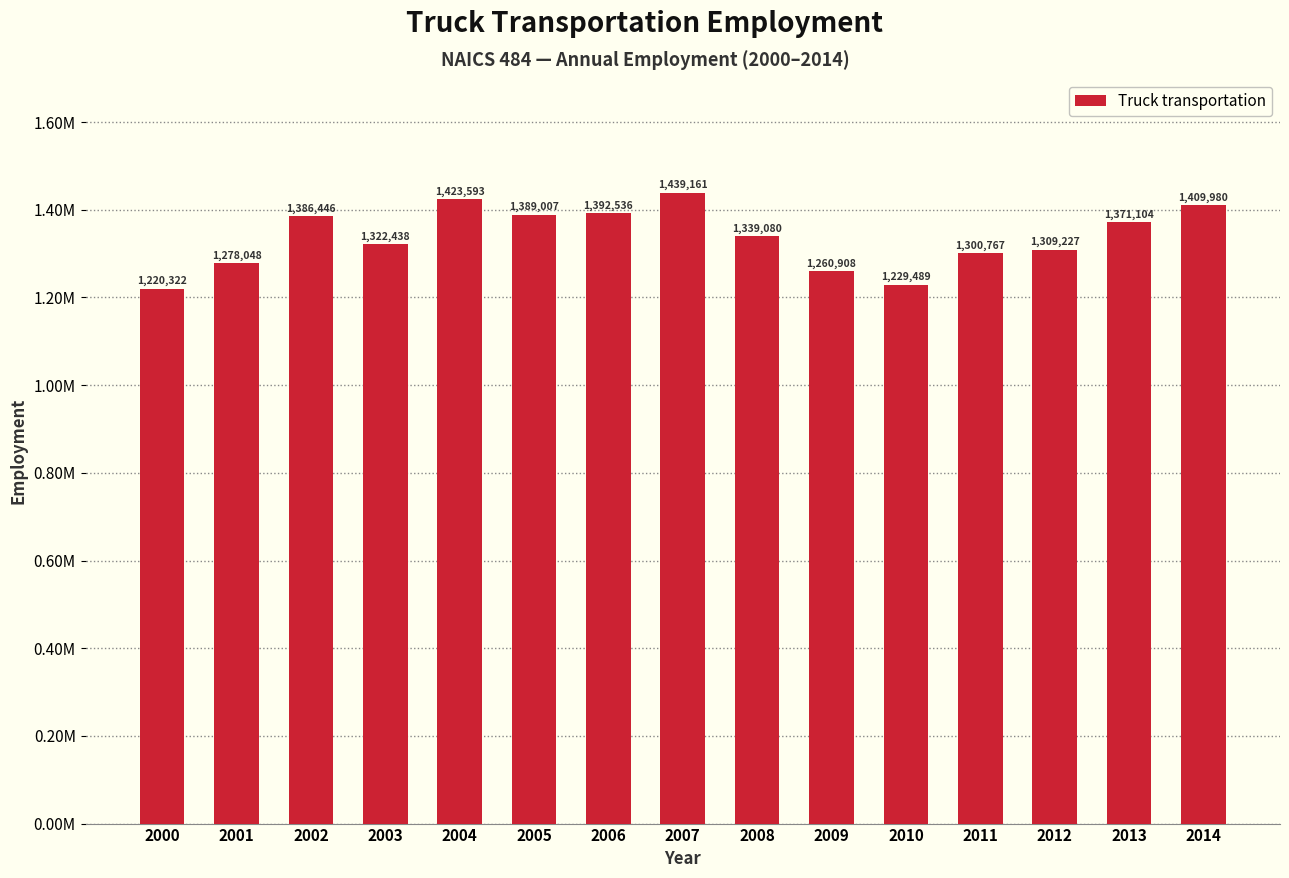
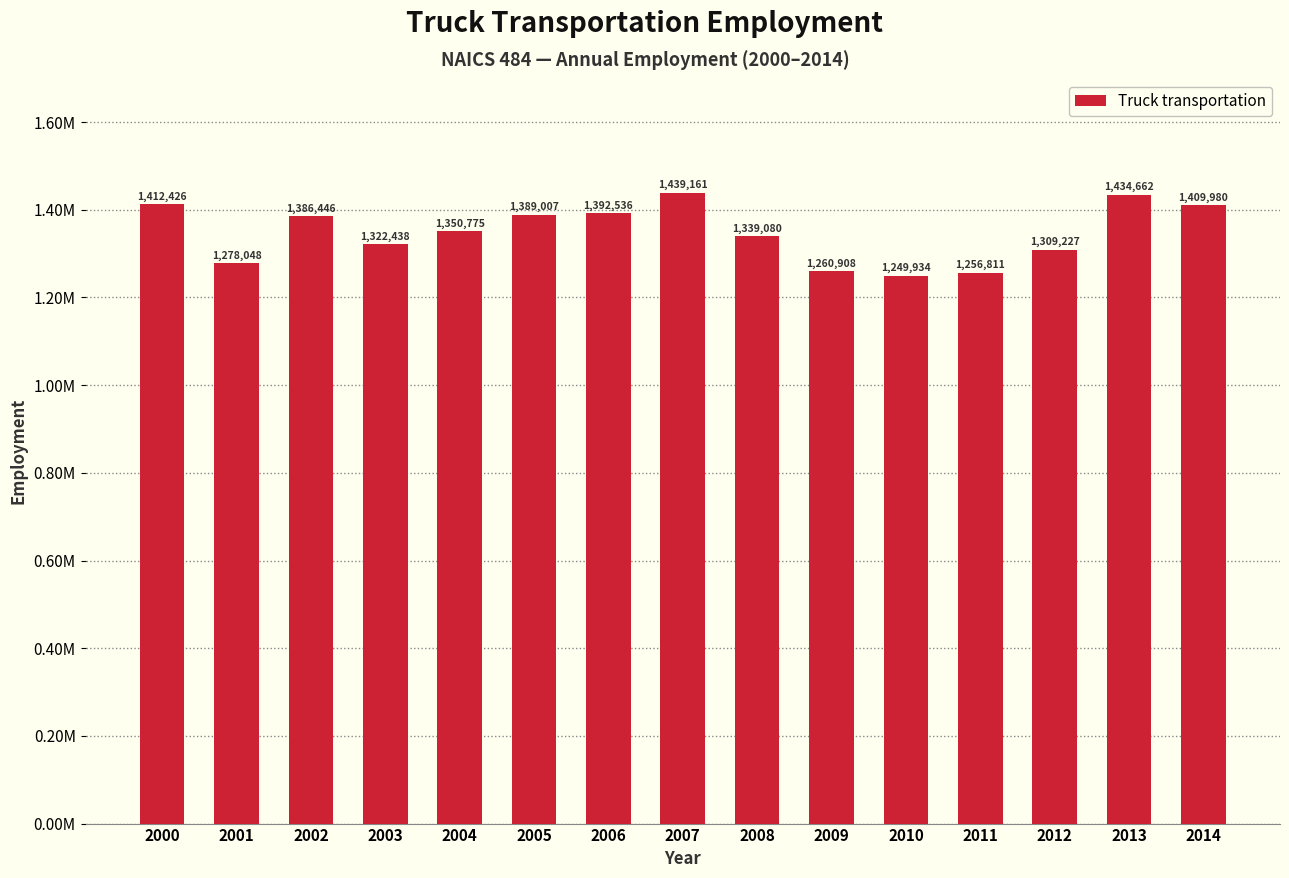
2000: 1,220,322 -> 1,412,426
2004: 1,423,593 -> 1,350,775
2010: 1,229,489 -> 1,249,934
2011: 1,300,767 -> 1,256,811
2013: 1,371,104 -> 1,434,662
